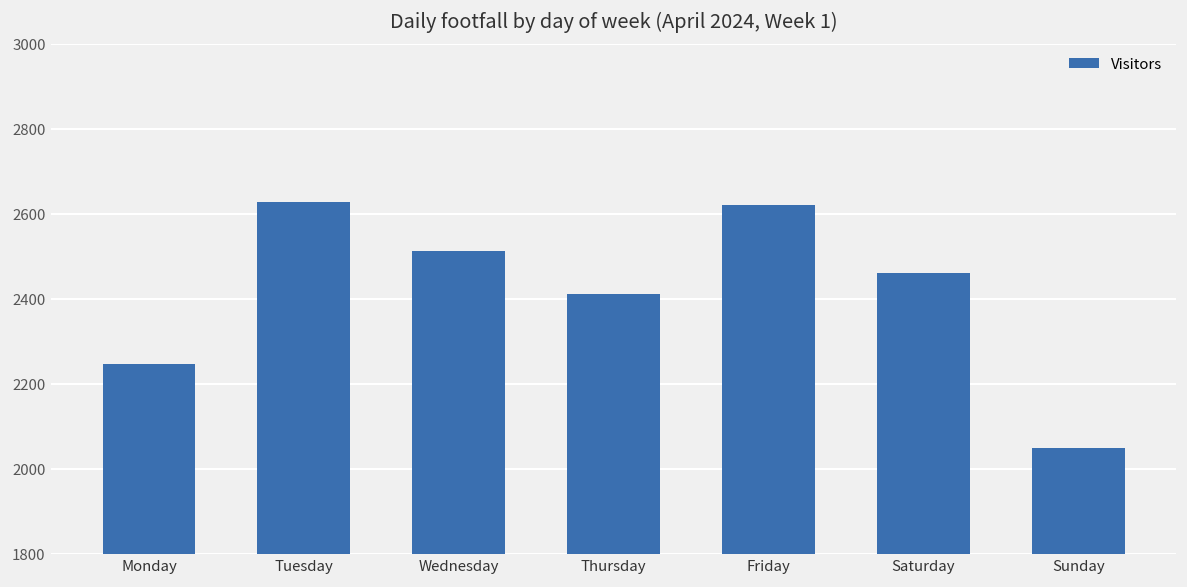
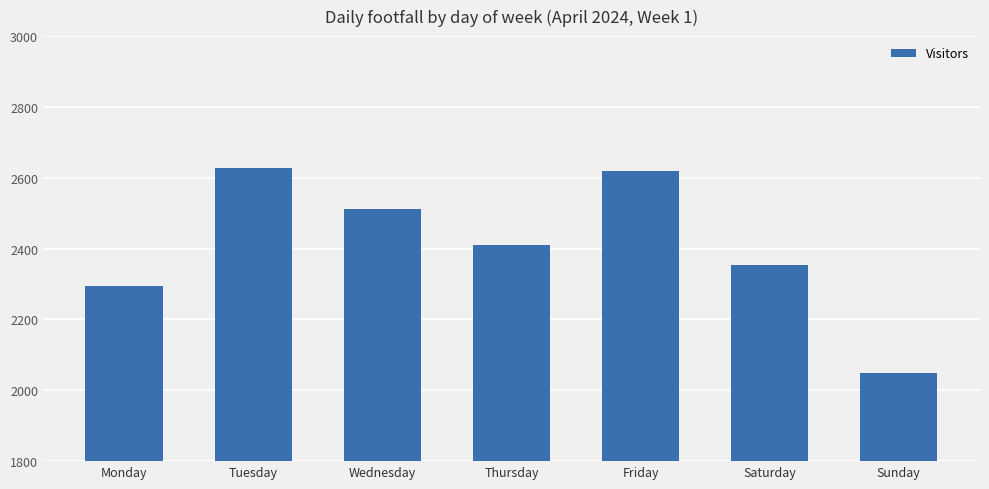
Monday: 2250 -> 2300
Saturday: 2460 -> 2360
